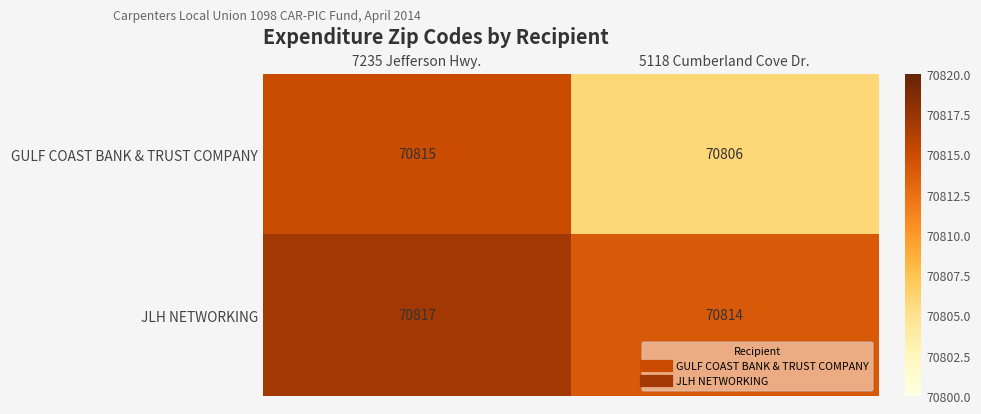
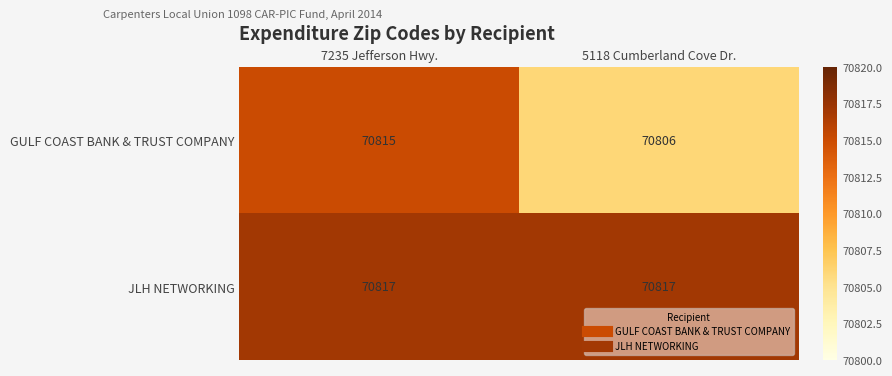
JLH NETWORKING, 5118 Cumberland Cove Dr.: 70814 -> 70817
